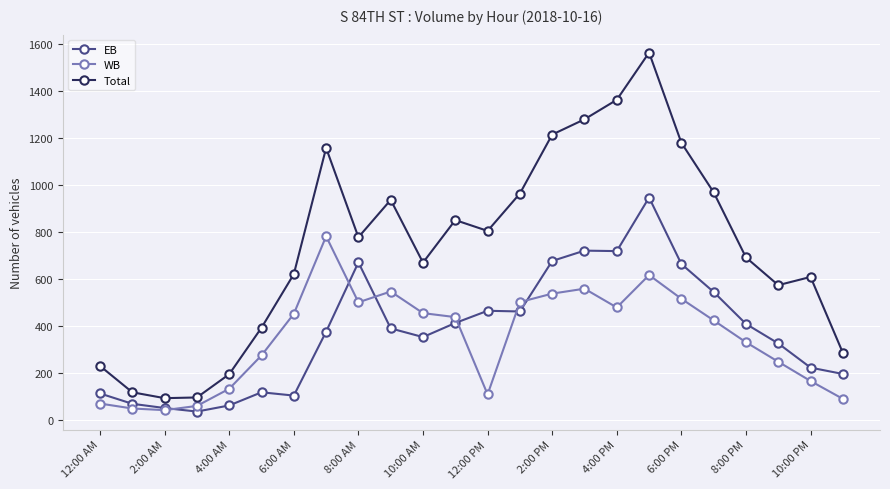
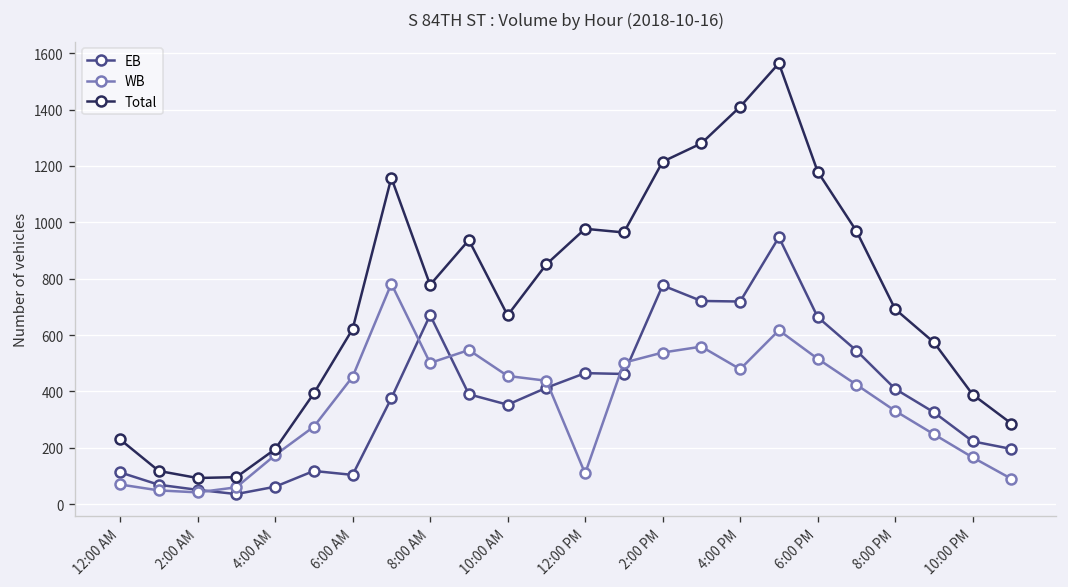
WB, 4:00 AM: 130 -> 170
Total, 12:00 PM: 810 -> 980
EB, 2:00 PM: 680 -> 780
Total, 4:00 PM: 1360 -> 1410
Total, 10:00 PM: 610 -> 390
